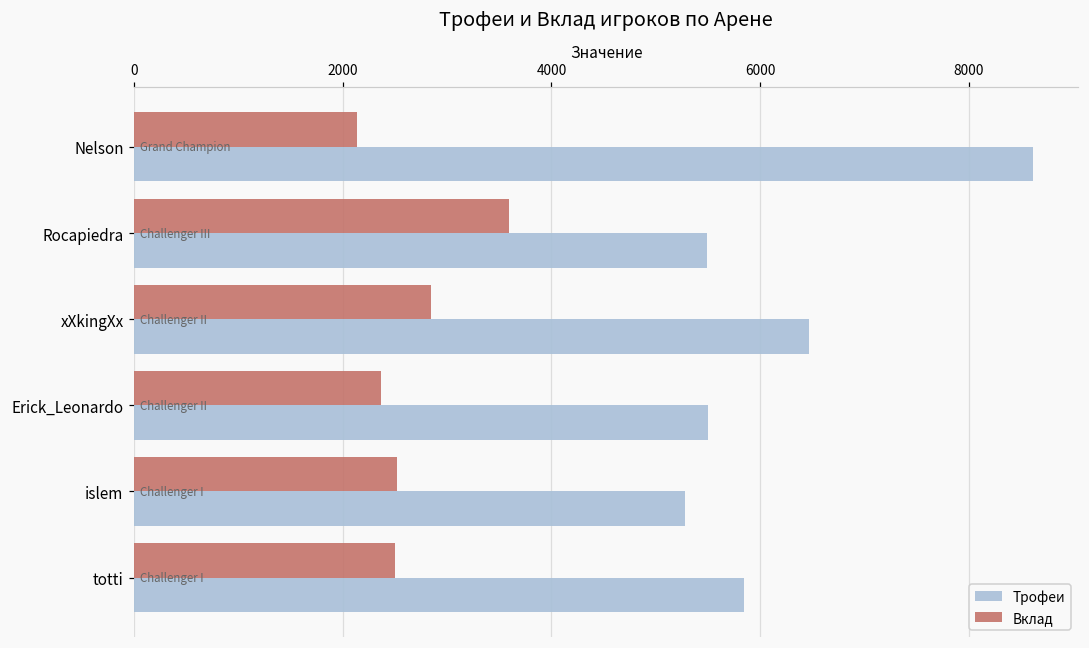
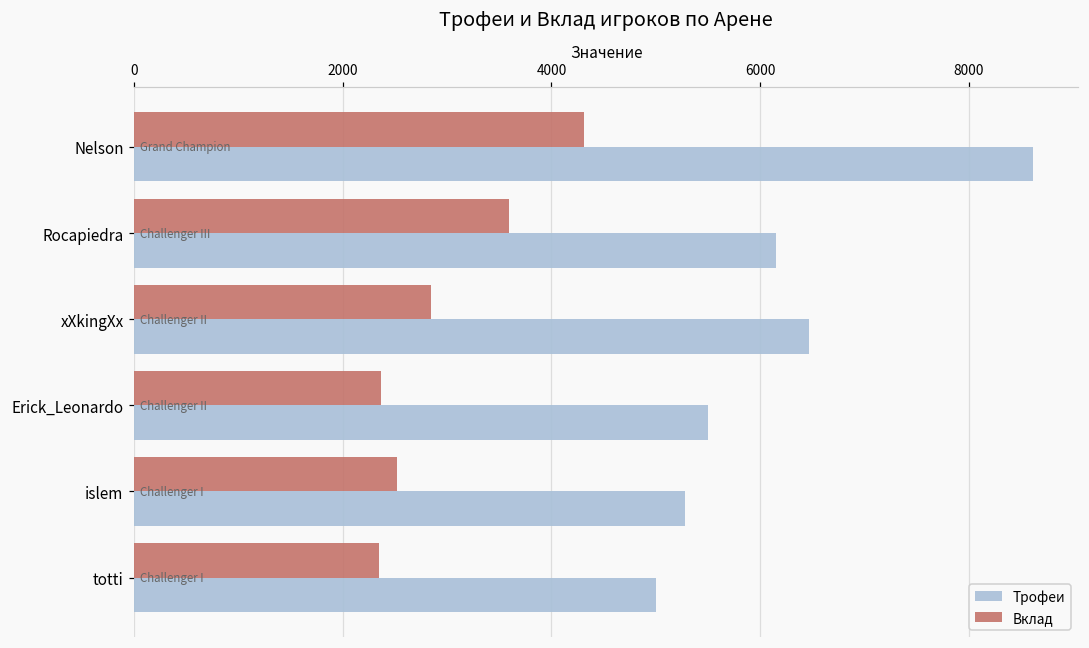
Вклад, Nelson: 2100 -> 4300
Трофеи, Rocapiedra: 5500 -> 6200
Вклад, totti: 2500 -> 2300
Трофеи, totti: 5900 -> 5000
